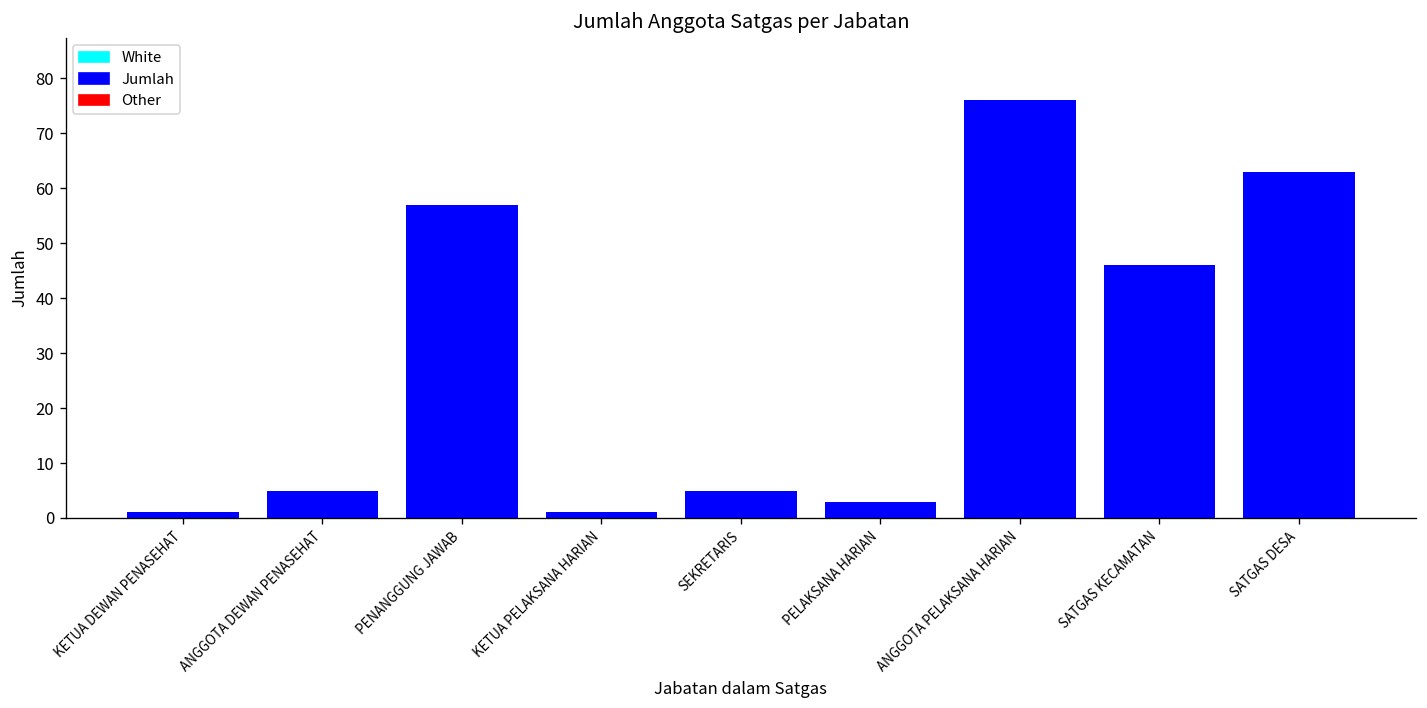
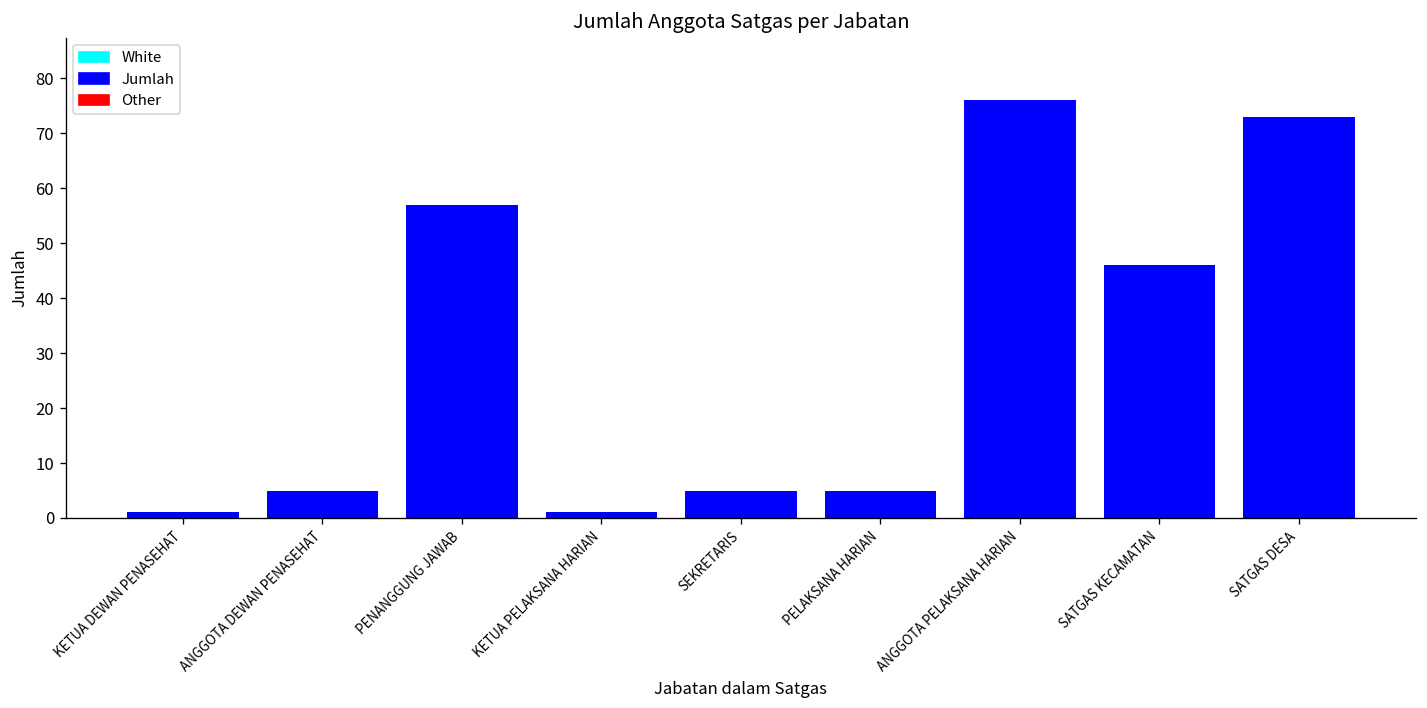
PELAKSANA HARIAN: 3 -> 5
SATGAS DESA: 63 -> 73
